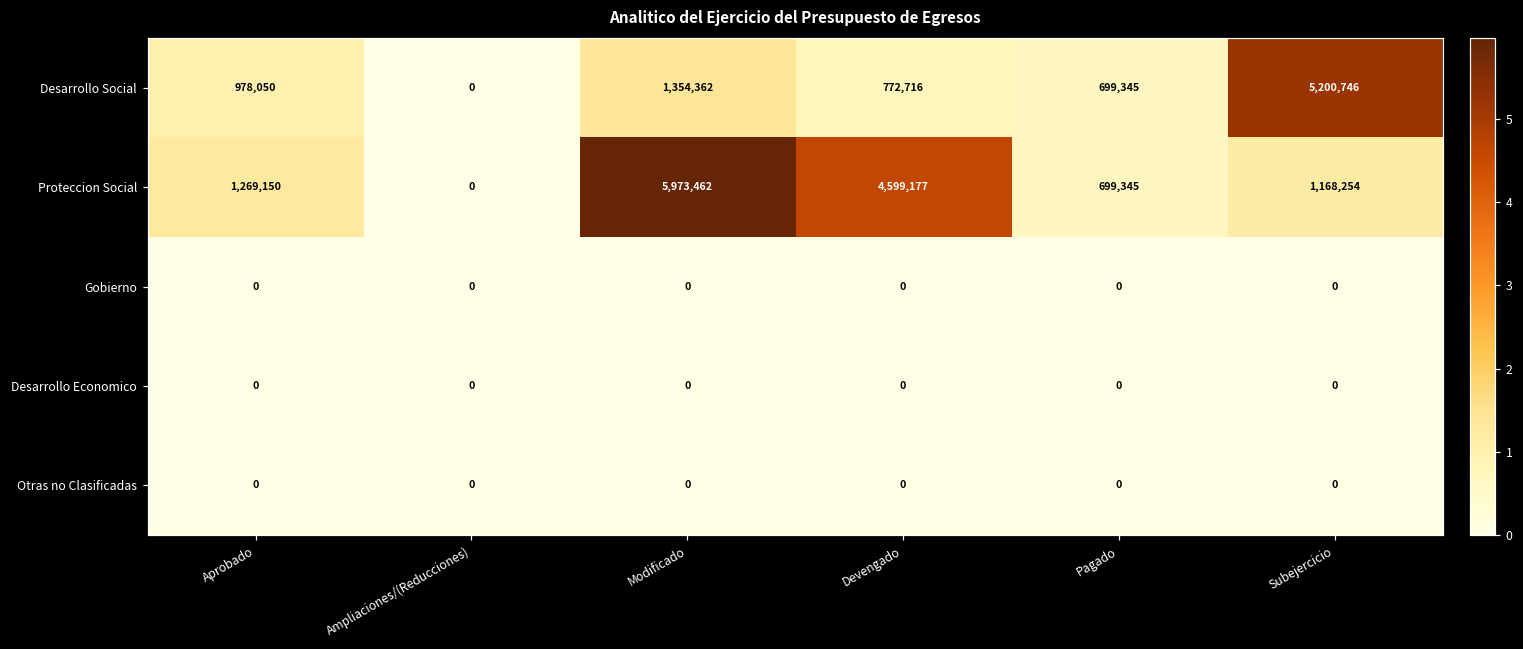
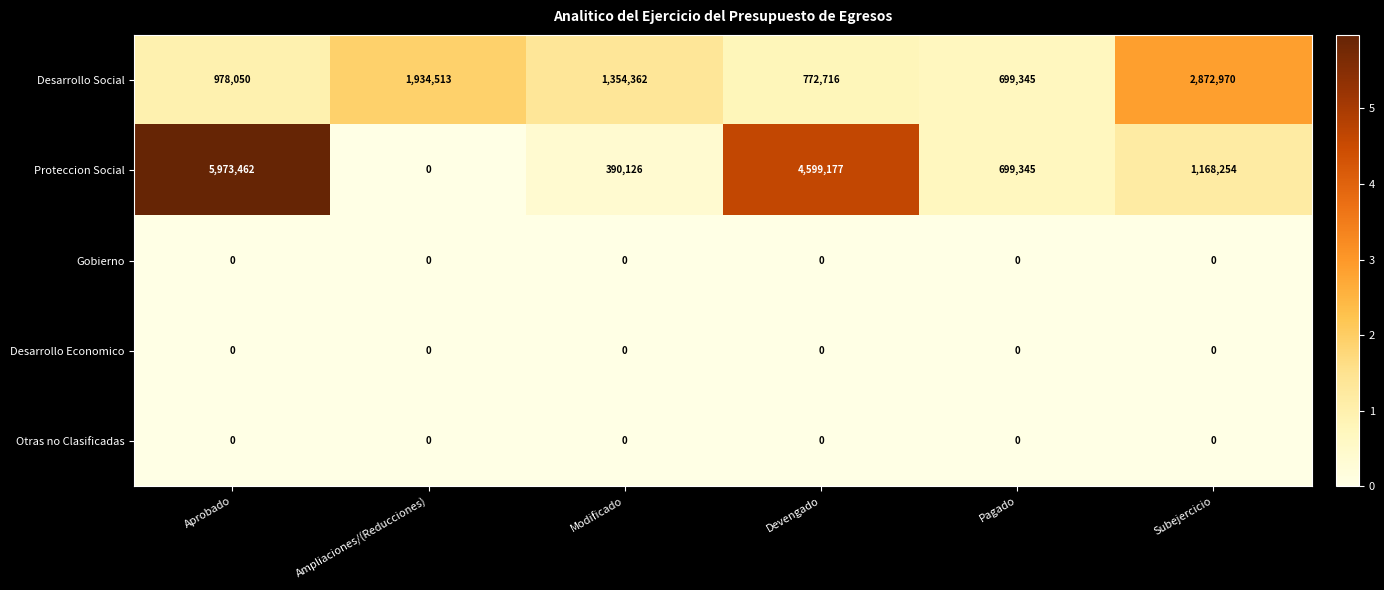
Desarrollo Social, Ampliaciones/(Reducciones): 0 -> 1,934,513
Desarrollo Social, Subejercicio: 5,200,746 -> 2,872,970
Proteccion Social, Aprobado: 1,269,150 -> 5,973,462
Proteccion Social, Modificado: 5,973,462 -> 390,126
